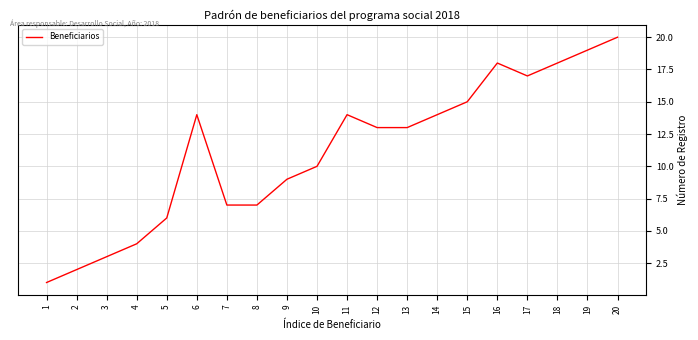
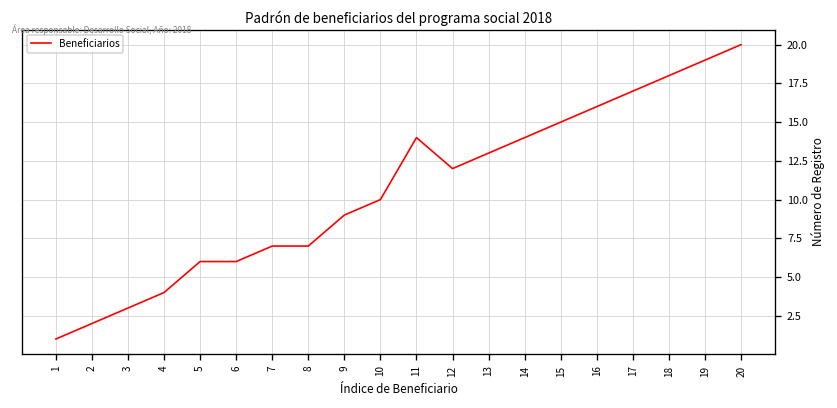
6: 14 -> 6
12: 13 -> 12
16: 18 -> 16
